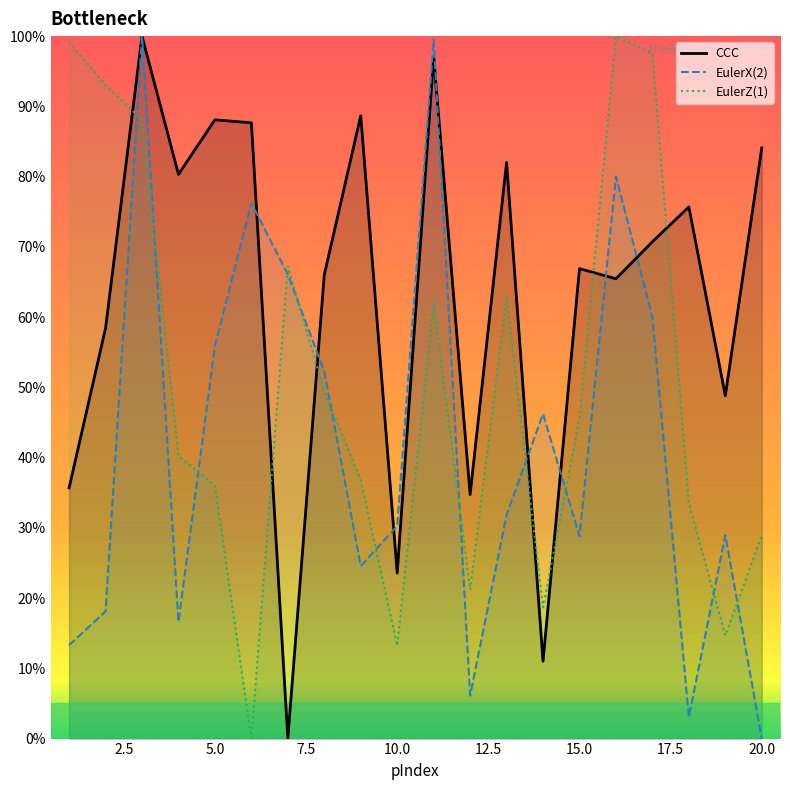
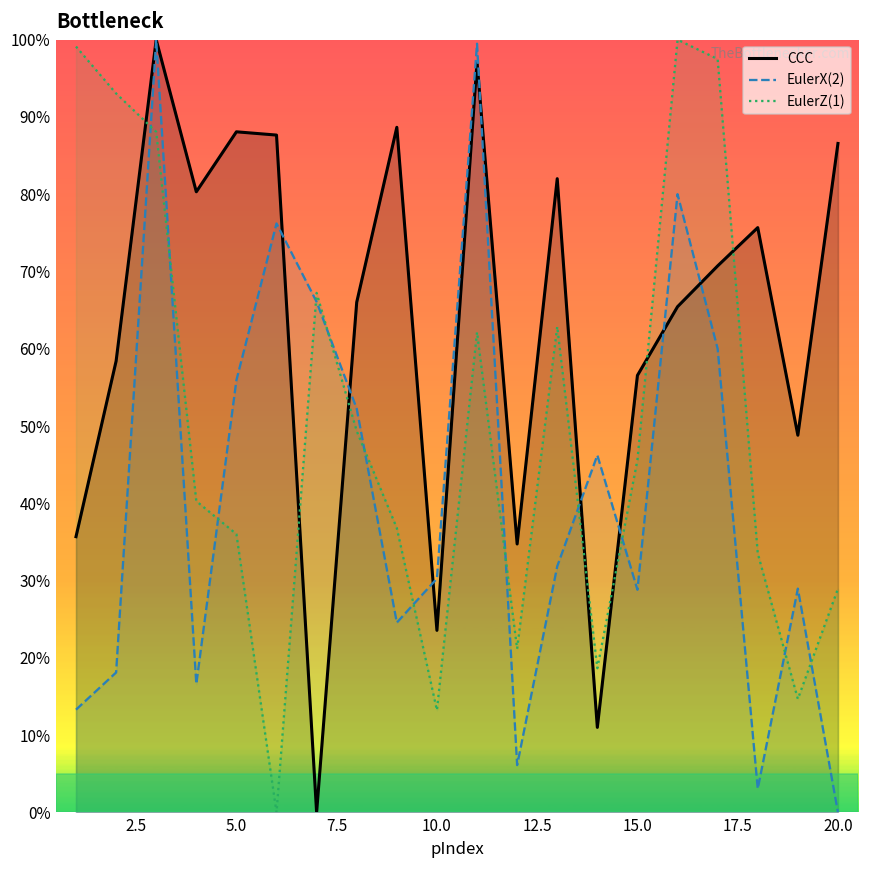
CCC, 15.0: 67% -> 57%
CCC, 20.0: 84% -> 87%
